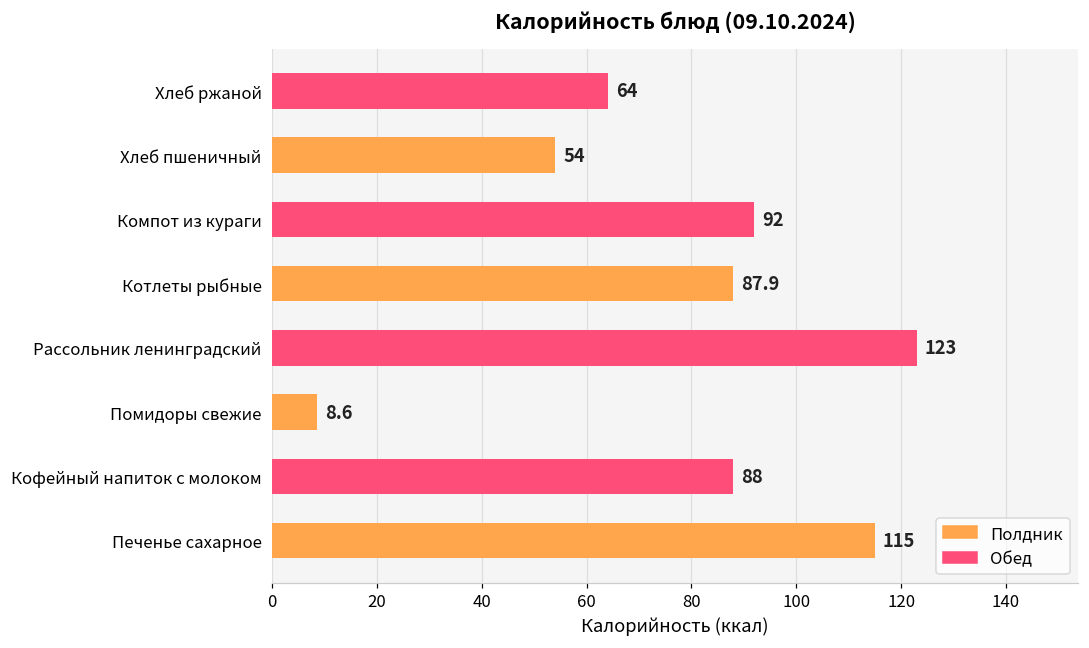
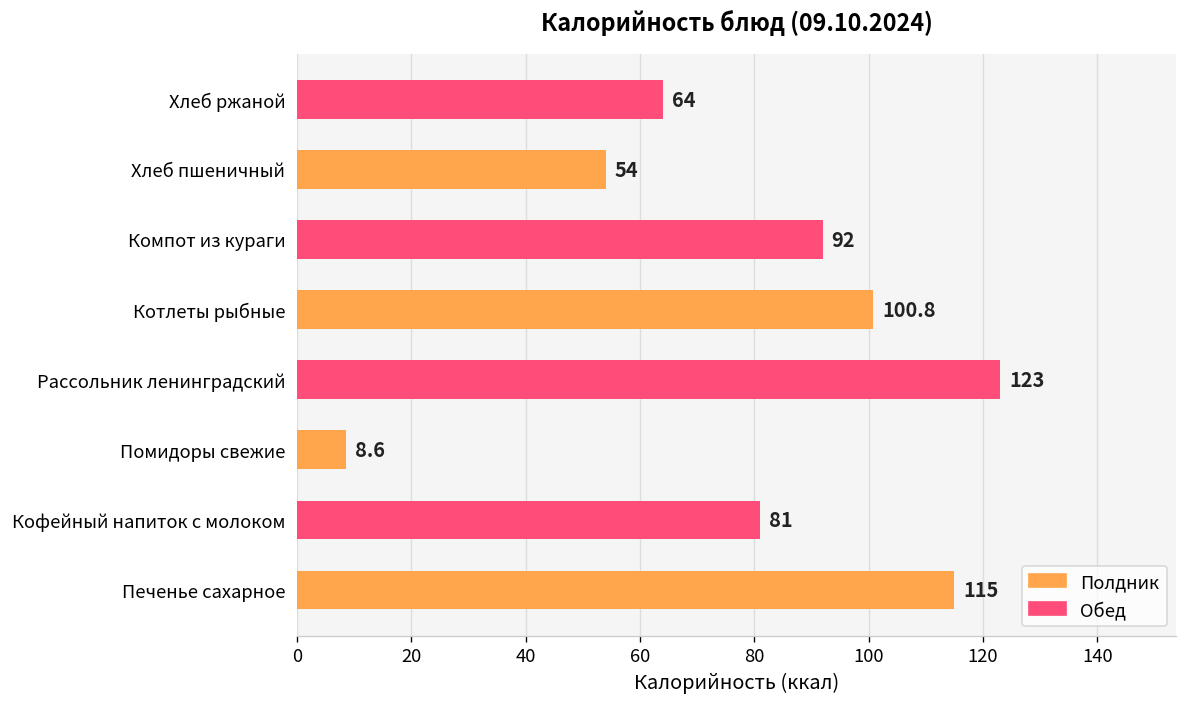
Котлеты рыбные: 87.9 -> 100.8
Кофейный напиток с молоком: 88 -> 81
